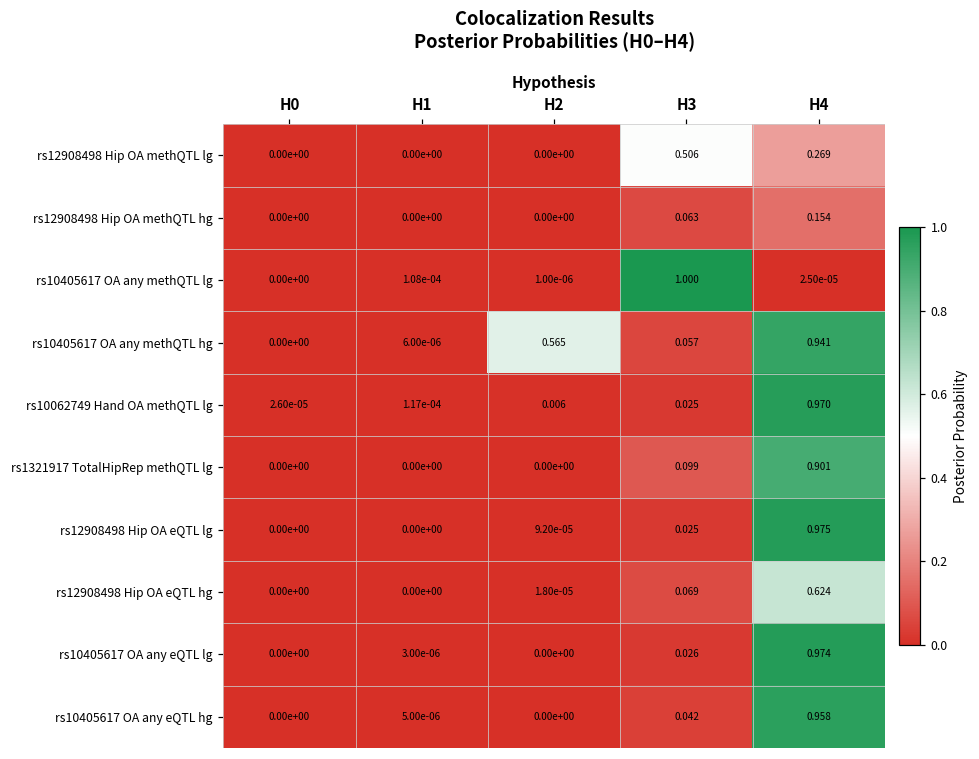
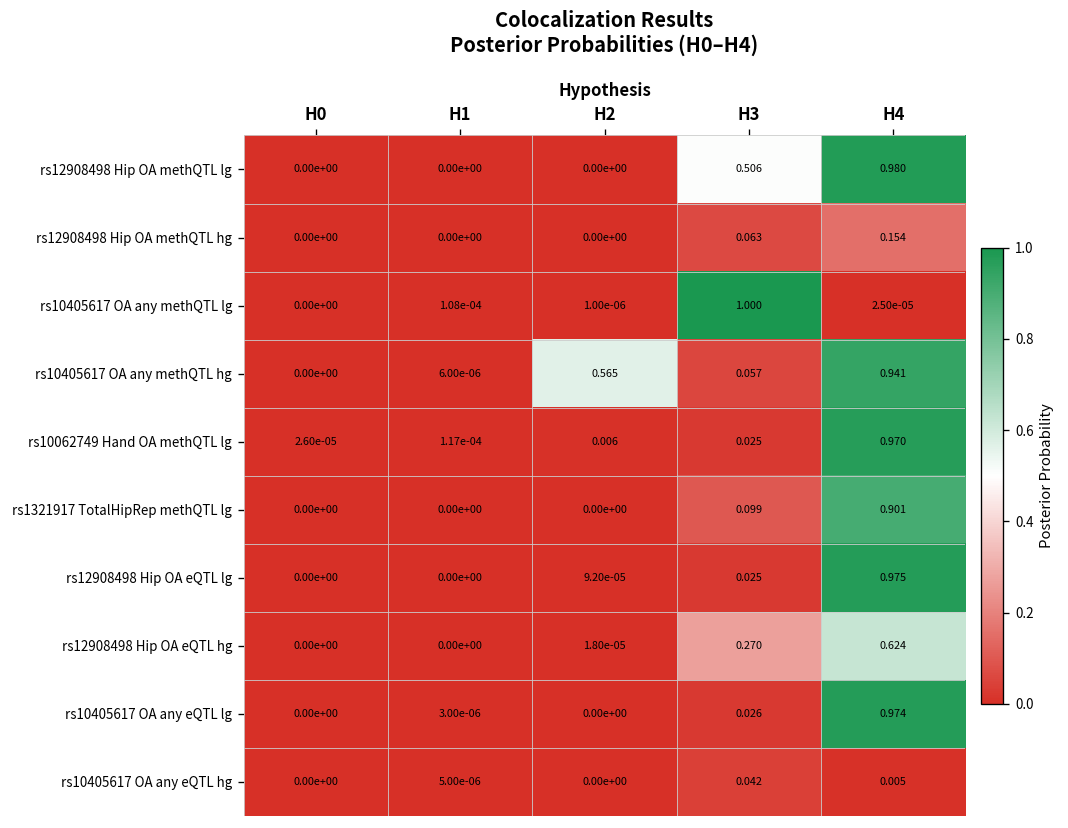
rs12908498 Hip OA methQTL lg, H4: 0.269 -> 0.980
rs12908498 Hip OA eQTL hg, H3: 0.069 -> 0.270
rs10405617 OA any eQTL hg, H4: 0.958 -> 0.005
